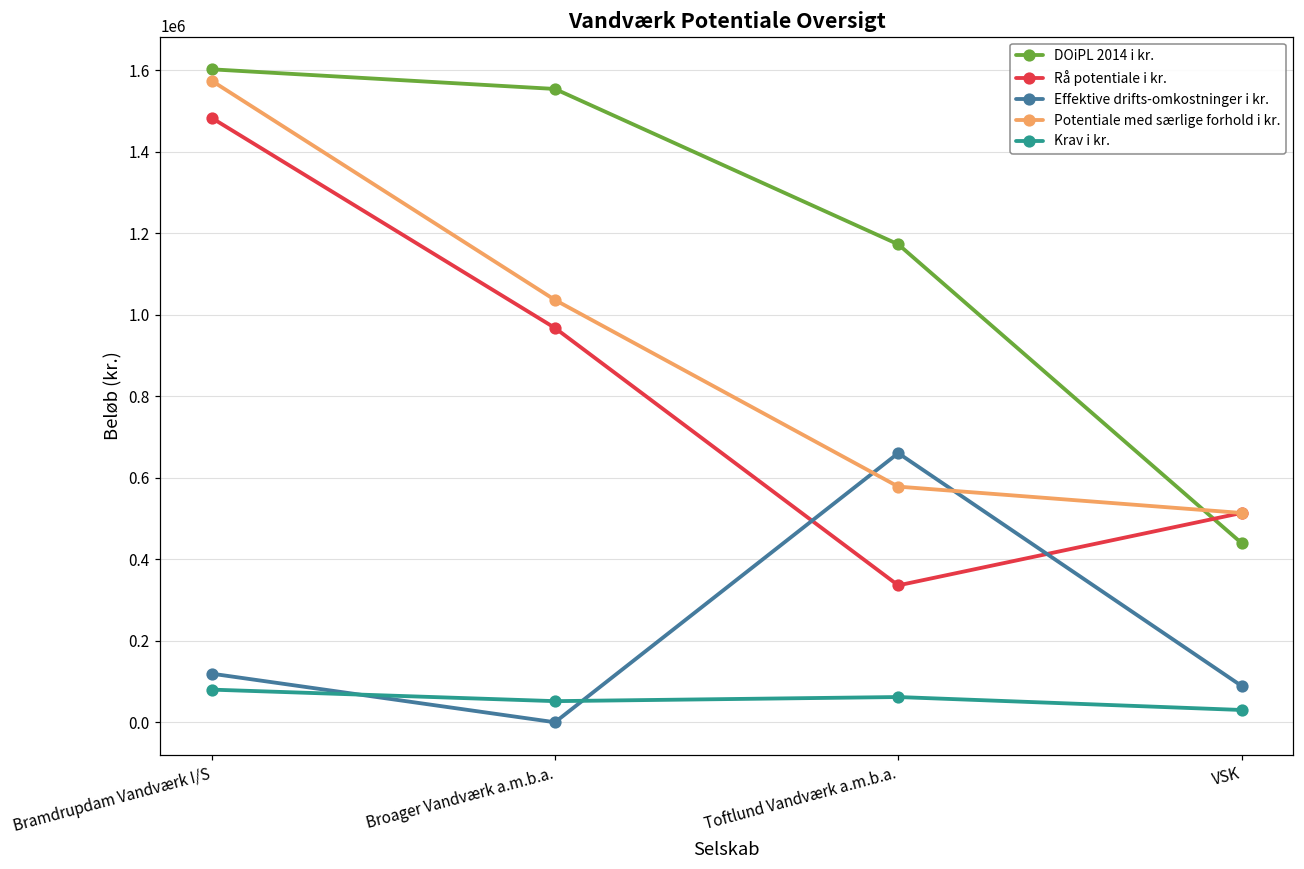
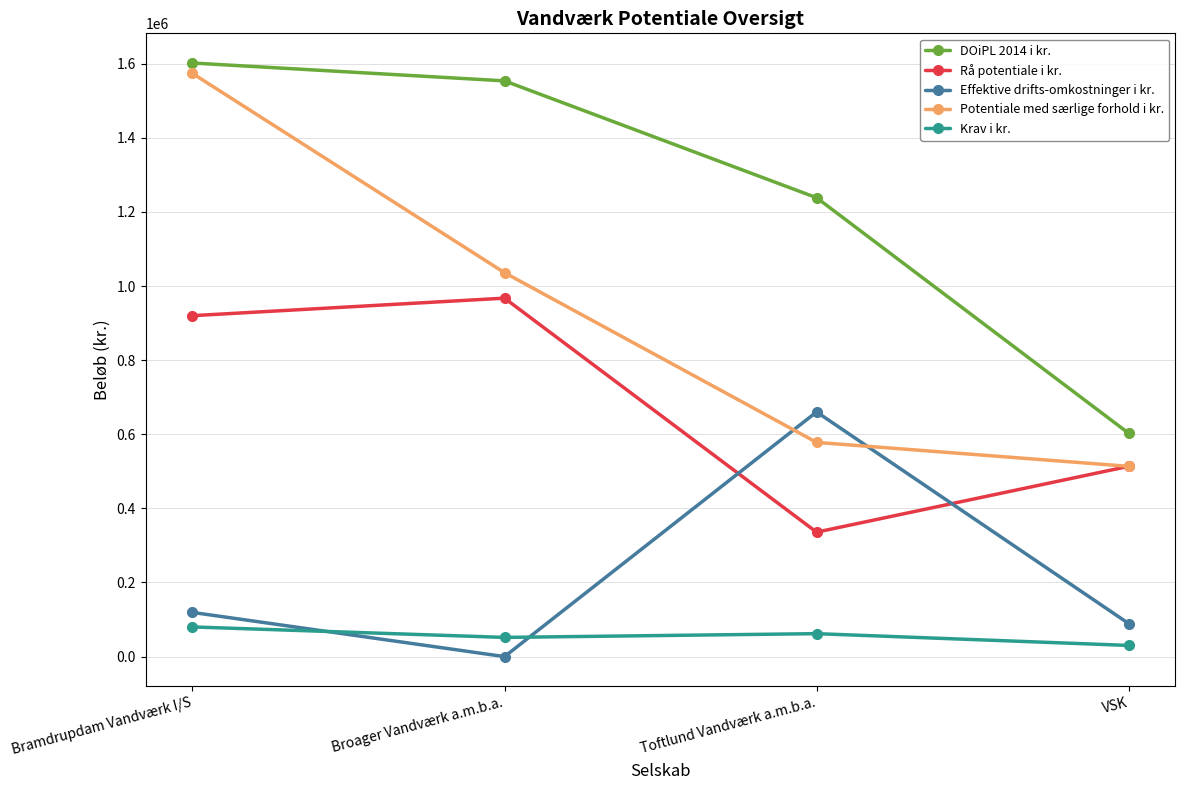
Rå potentiale i kr., Bramdrupdam Vandværk I/S: 1480000 -> 920000
DOiPL 2014 i kr., Toftlund Vandværk a.m.b.a.: 1170000 -> 1240000
DOiPL 2014 i kr., VSK: 440000 -> 600000
